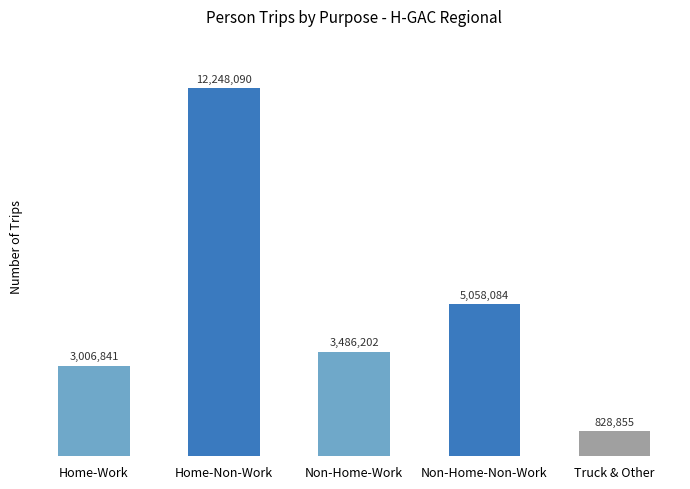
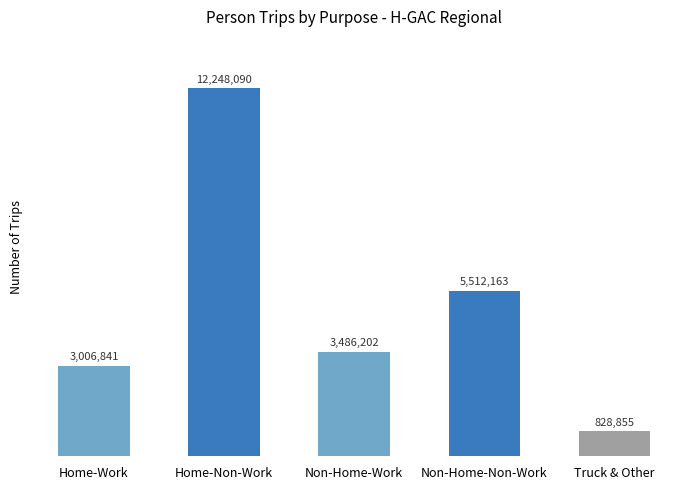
Non-Home-Non-Work: 5,058,084 -> 5,512,163
